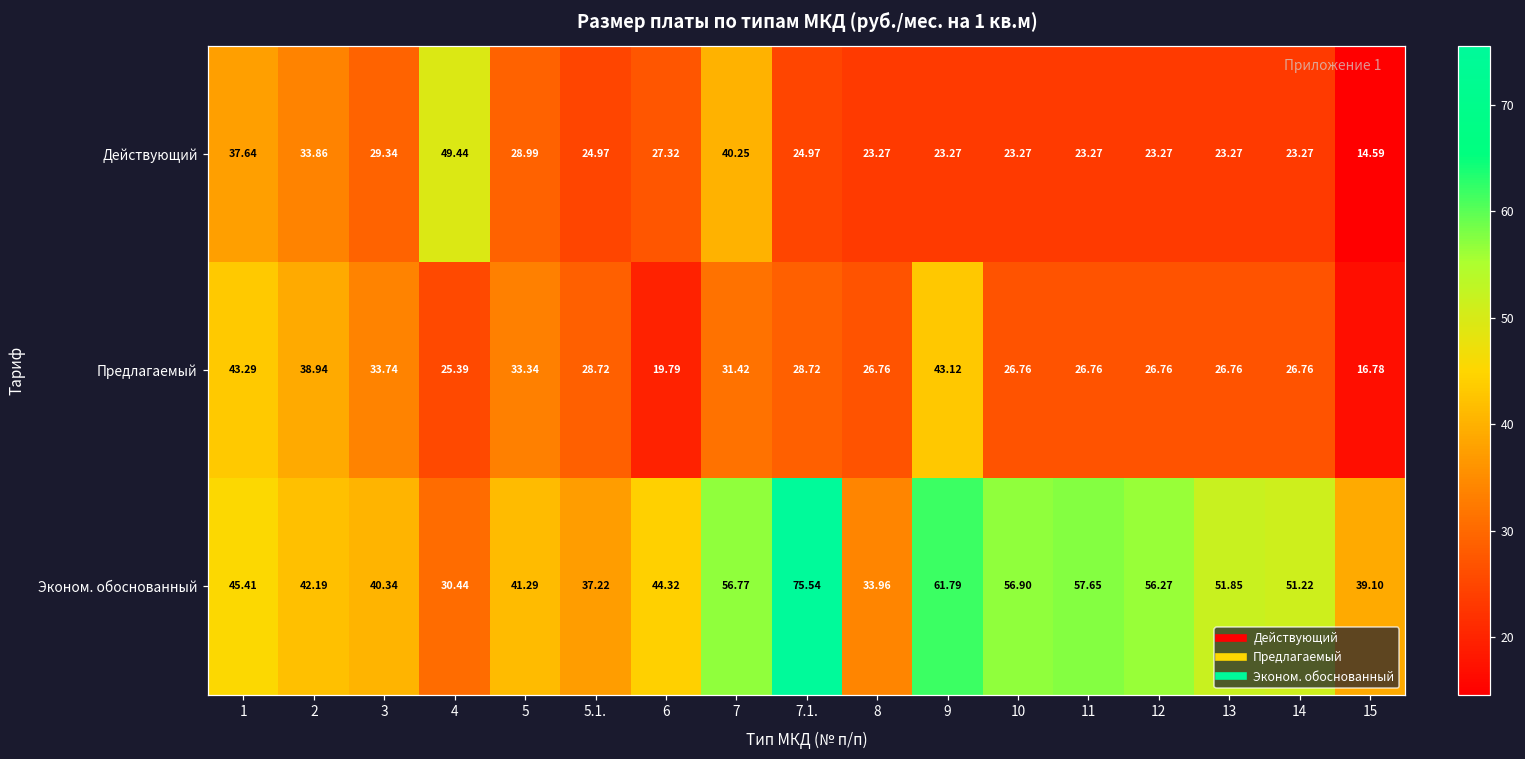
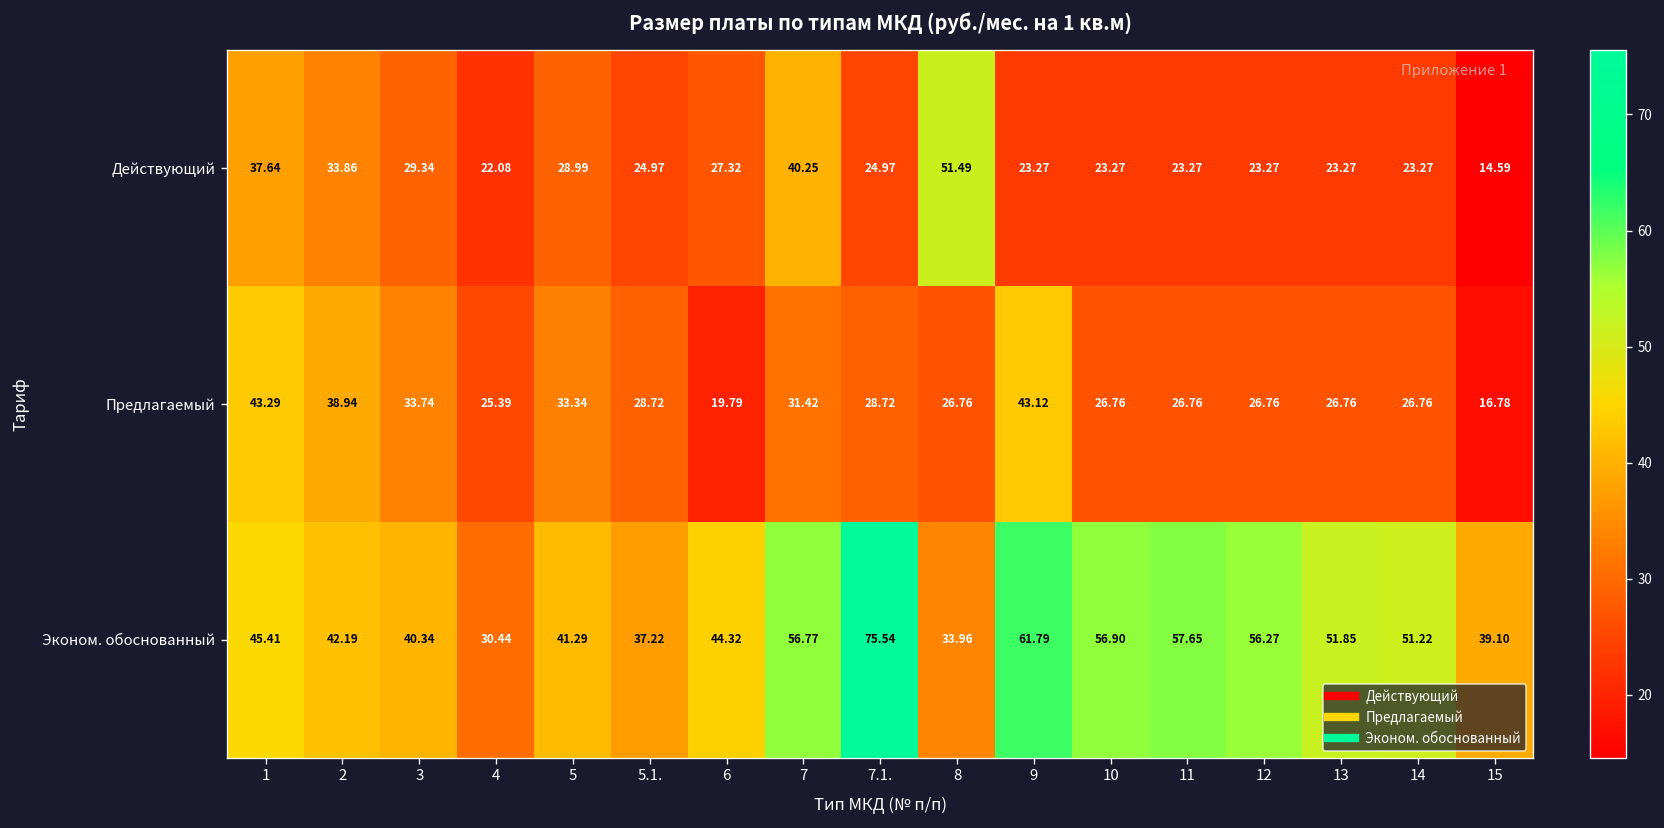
Действующий, 4: 49.44 -> 22.08
Действующий, 8: 23.27 -> 51.49
